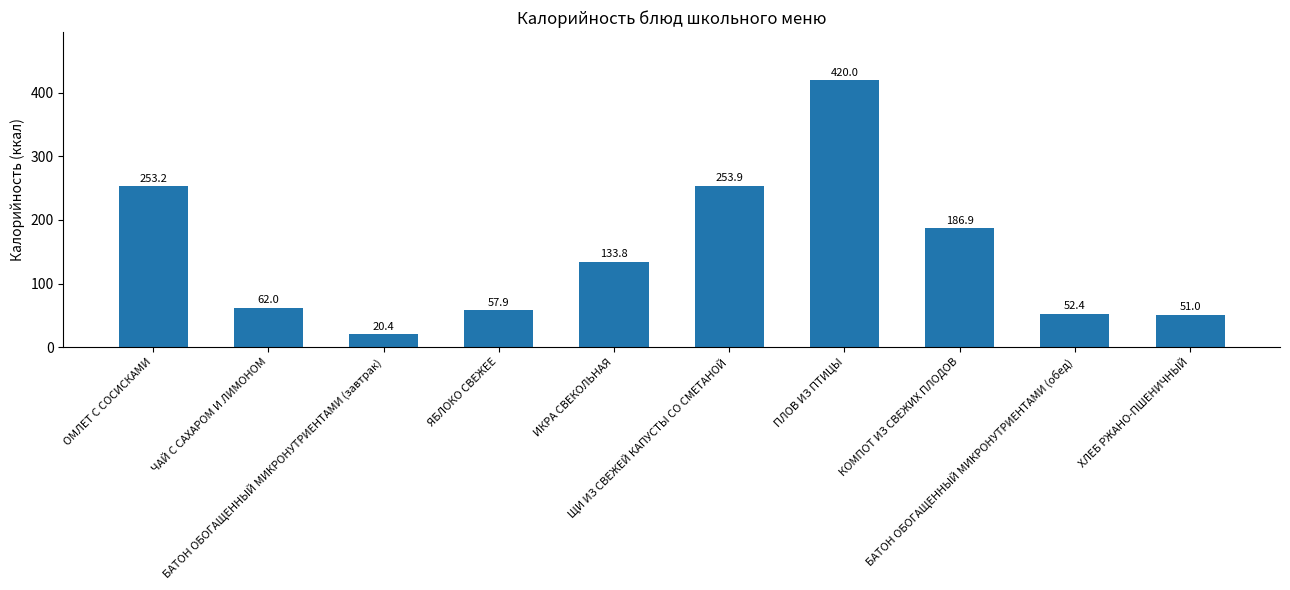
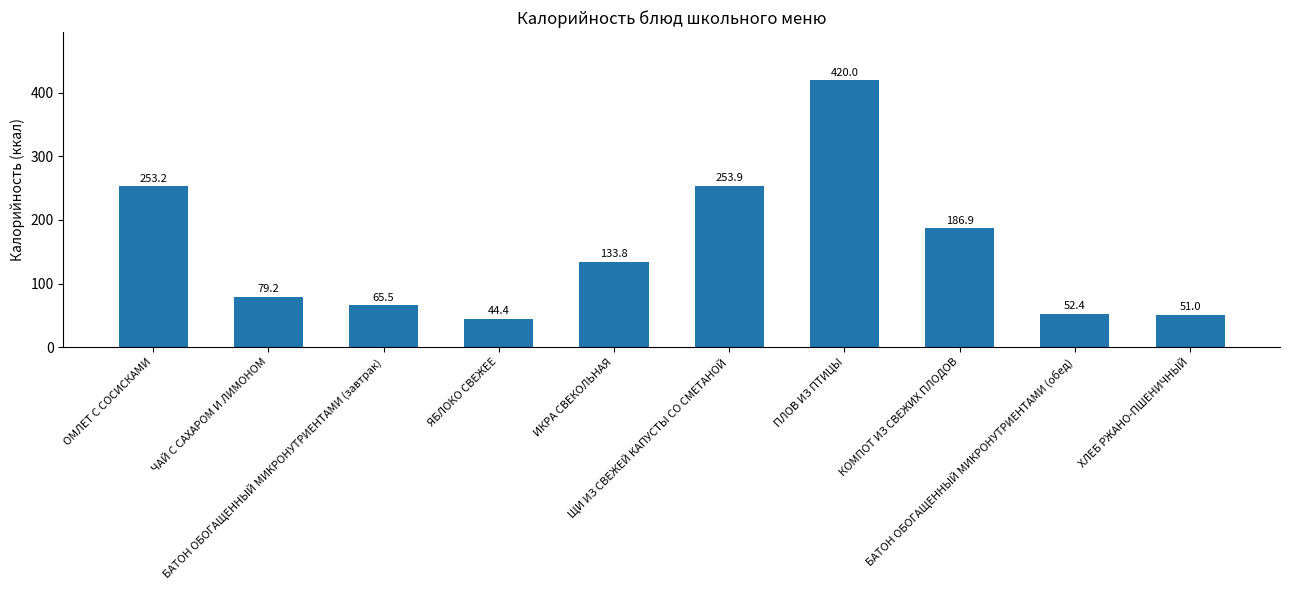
ЧАЙ С САХАРОМ И ЛИМОНОМ: 62.0 -> 79.2
БАТОН ОБОГАЩЕННЫЙ МИКРОНУТРИЕНТАМИ (завтрак): 20.4 -> 65.5
ЯБЛОКО СВЕЖЕЕ: 57.9 -> 44.4
